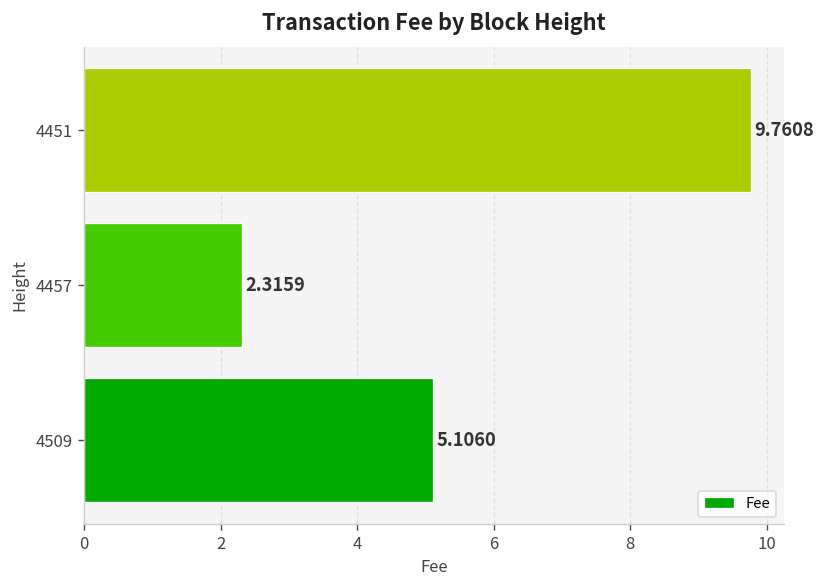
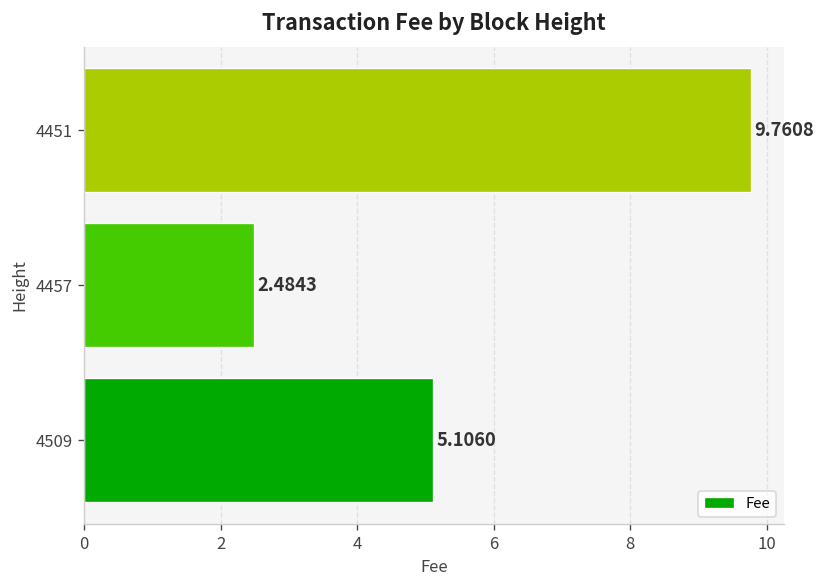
4457: 2.3159 -> 2.4843
